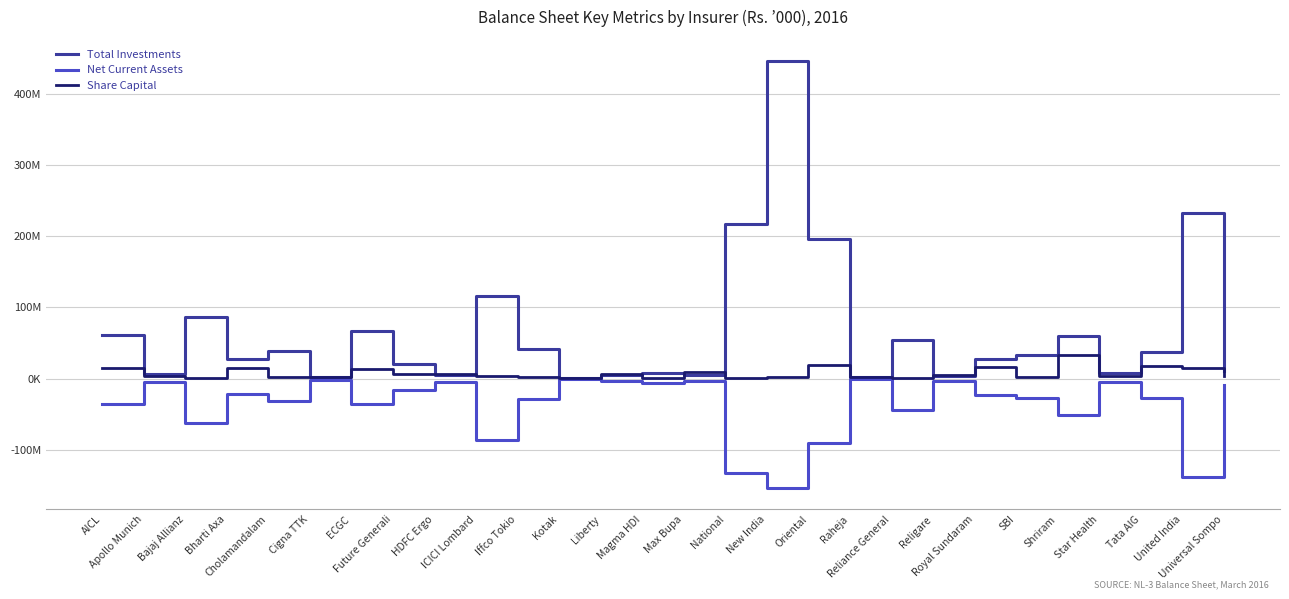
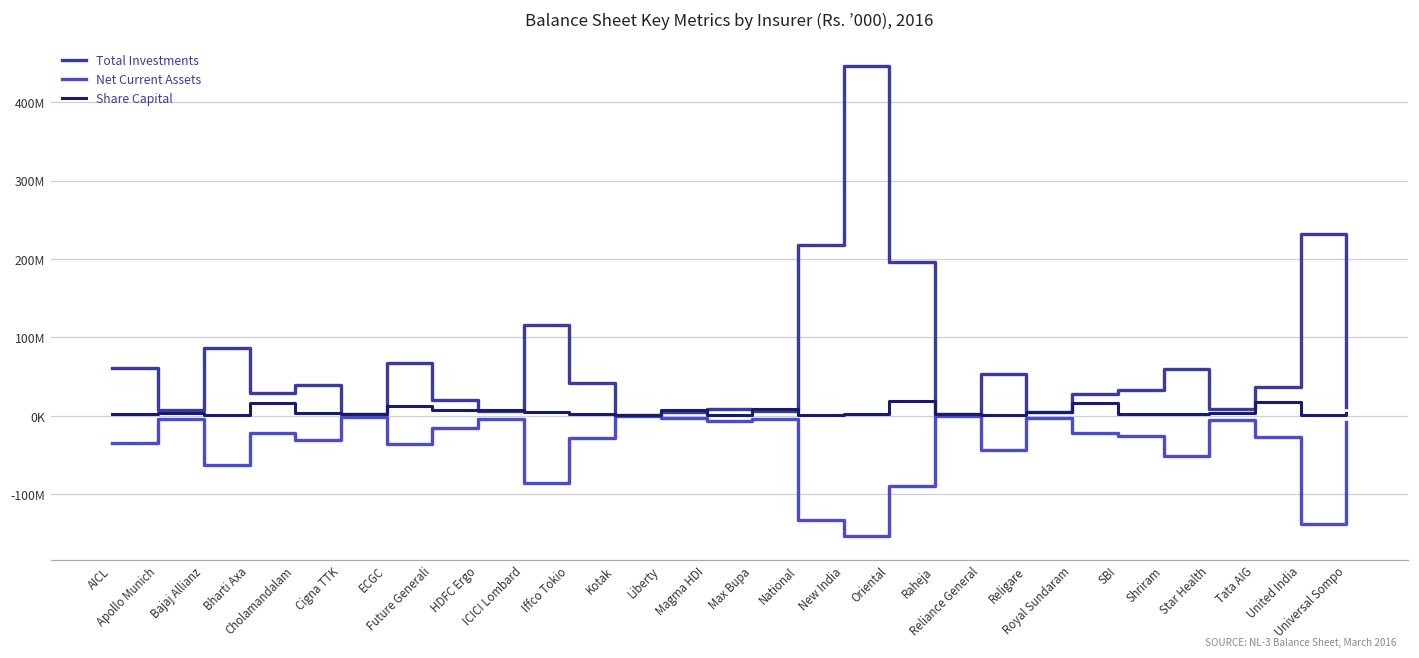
Share Capital, AICL: 20000000 -> 0
Share Capital, Shriram: 30000000 -> 0
Share Capital, United India: 10000000 -> 0
